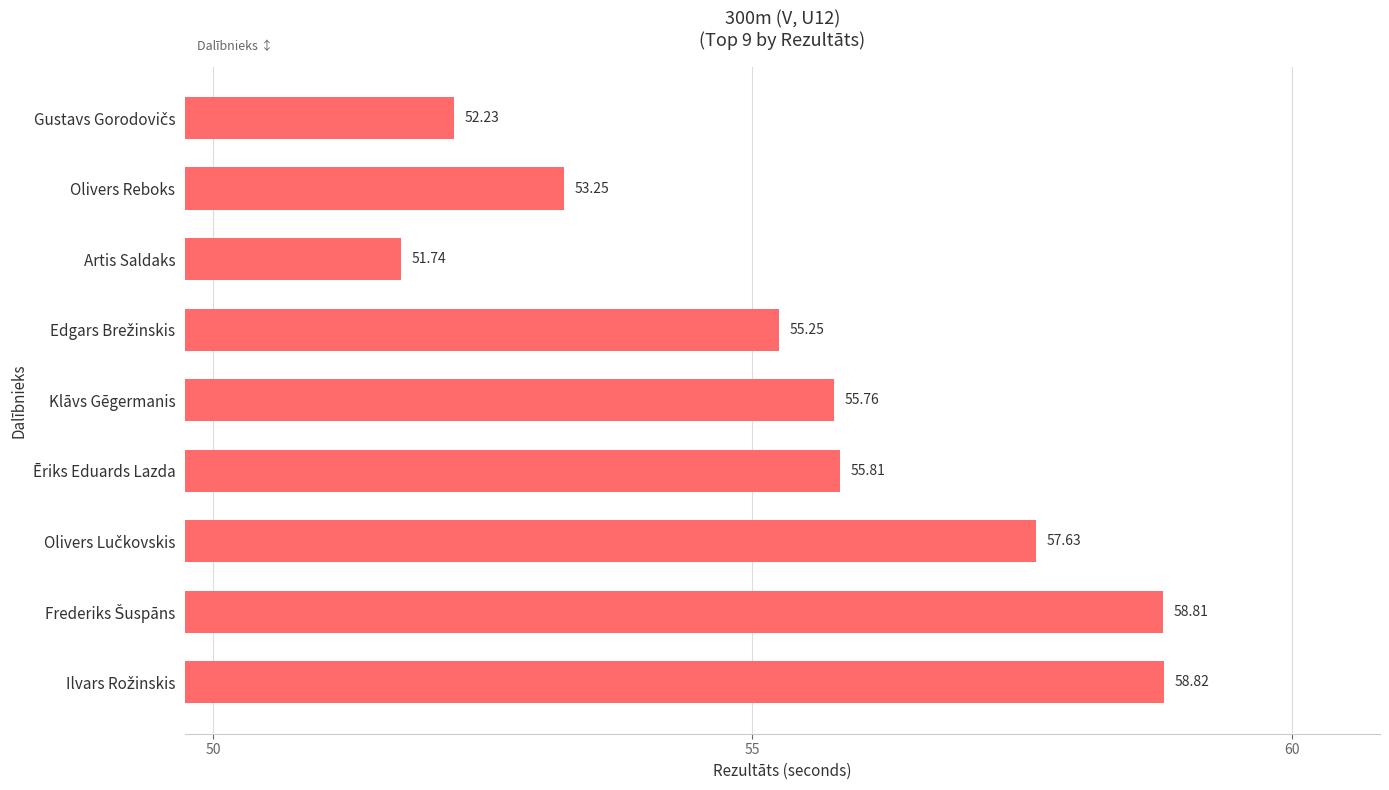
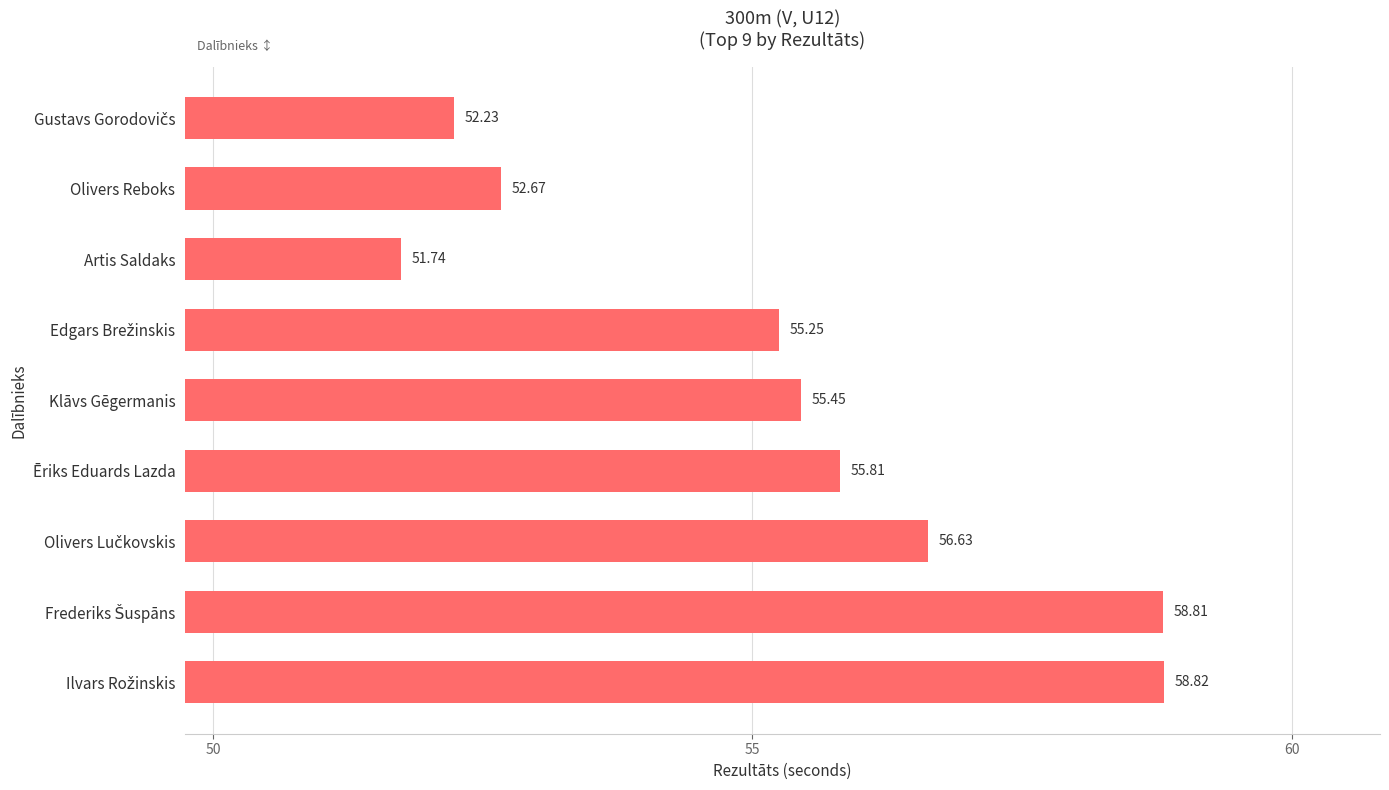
Olivers Reboks: 53.25 -> 52.67
Klāvs Gēgermanis: 55.76 -> 55.45
Olivers Lučkovskis: 57.63 -> 56.63
